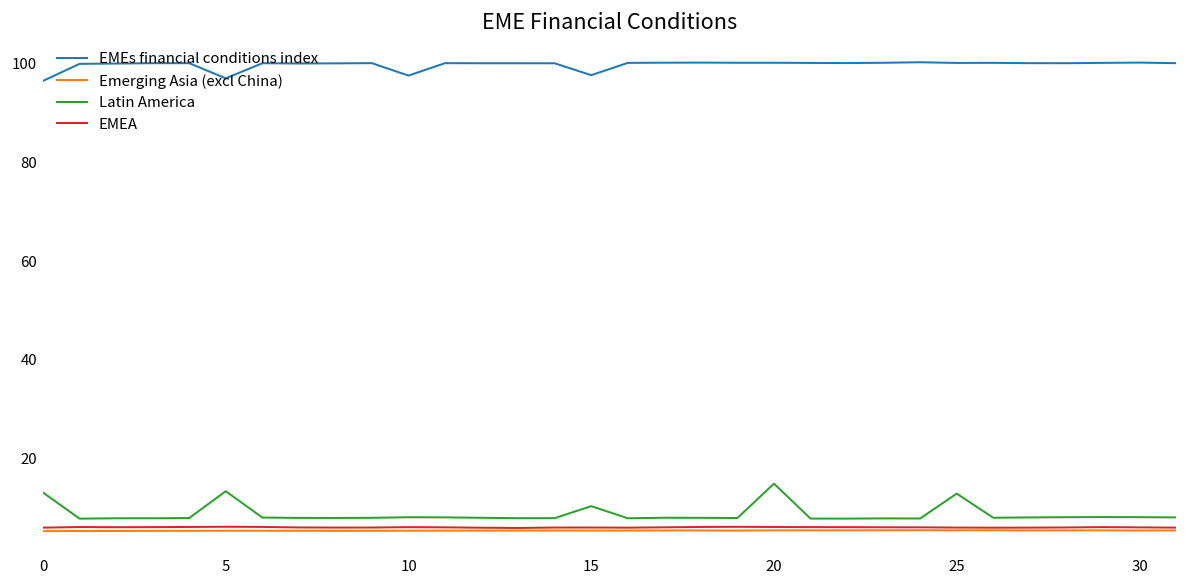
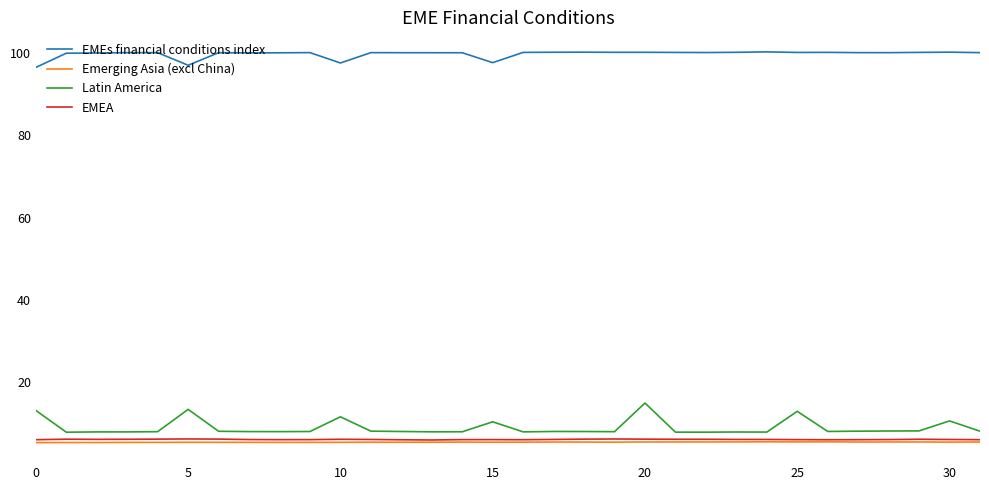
Latin America, 10: 8 -> 12
Latin America, 30: 8 -> 11
